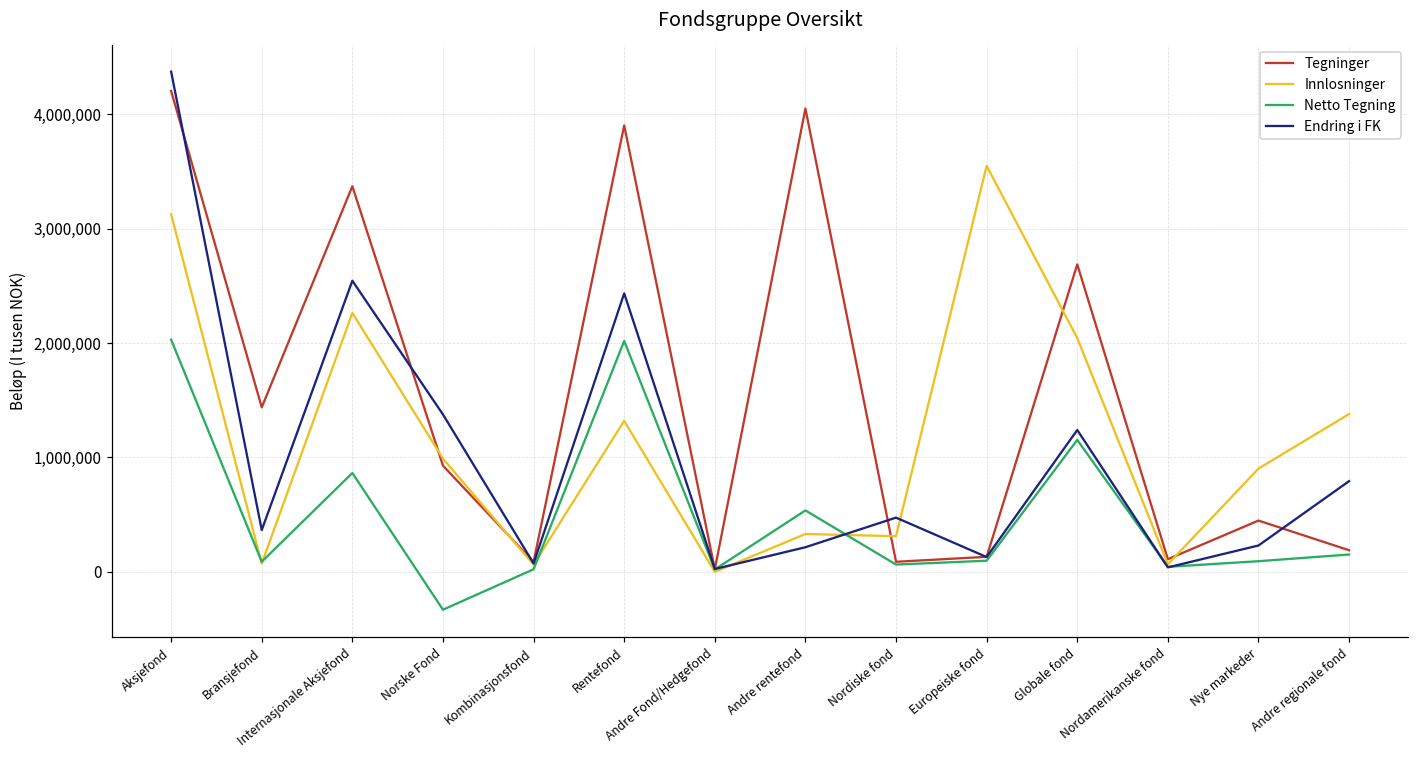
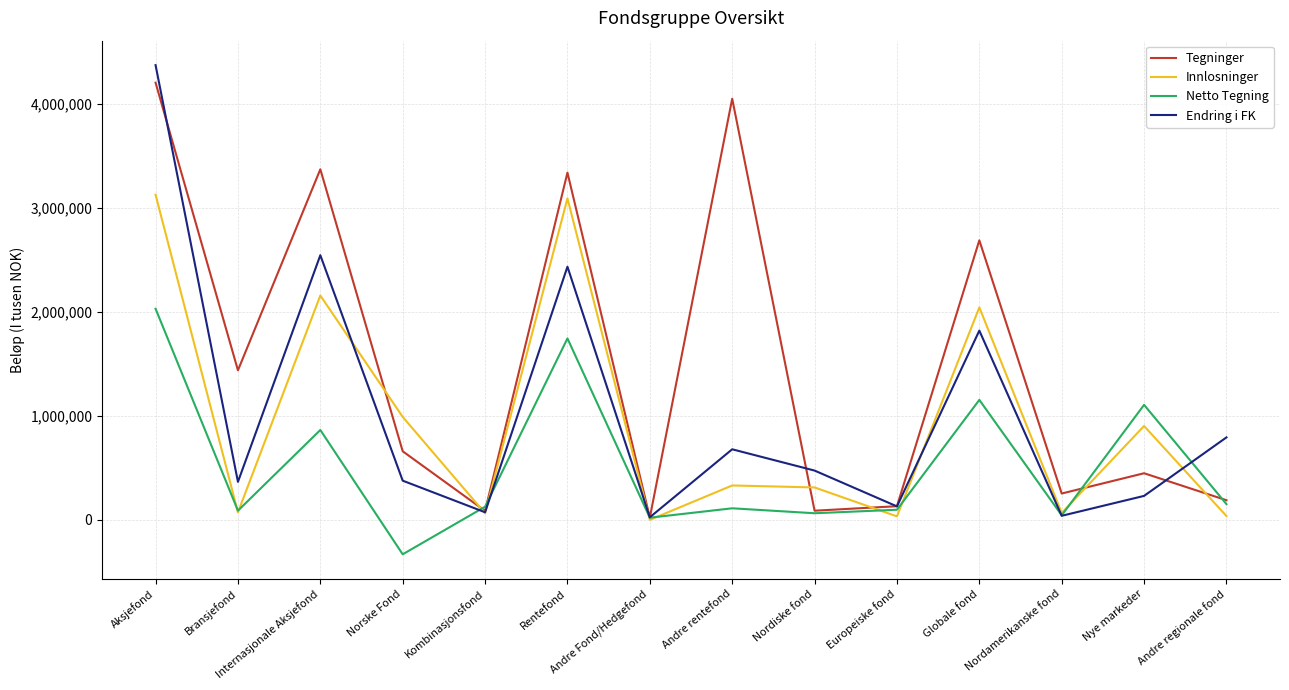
Innlosninger, Internasjonale Aksjefond: 2,260,000 -> 2,160,000
Tegninger, Norske Fond: 930,000 -> 660,000
Endring i FK, Norske Fond: 1,380,000 -> 380,000
Netto Tegning, Kombinasjonsfond: 20,000 -> 130,000
Tegninger, Rentefond: 3,900,000 -> 3,340,000
Innlosninger, Rentefond: 1,320,000 -> 3,090,000
Netto Tegning, Rentefond: 2,020,000 -> 1,740,000
Netto Tegning, Andre rentefond: 540,000 -> 110,000
Endring i FK, Andre rentefond: 220,000 -> 680,000
Innlosninger, Europeiske fond: 3,550,000 -> 30,000
Endring i FK, Globale fond: 1,240,000 -> 1,820,000
Tegninger, Nordamerikanske fond: 110,000 -> 250,000
Netto Tegning, Nye markeder: 90,000 -> 1,110,000
Innlosninger, Andre regionale fond: 1,380,000 -> 40,000
